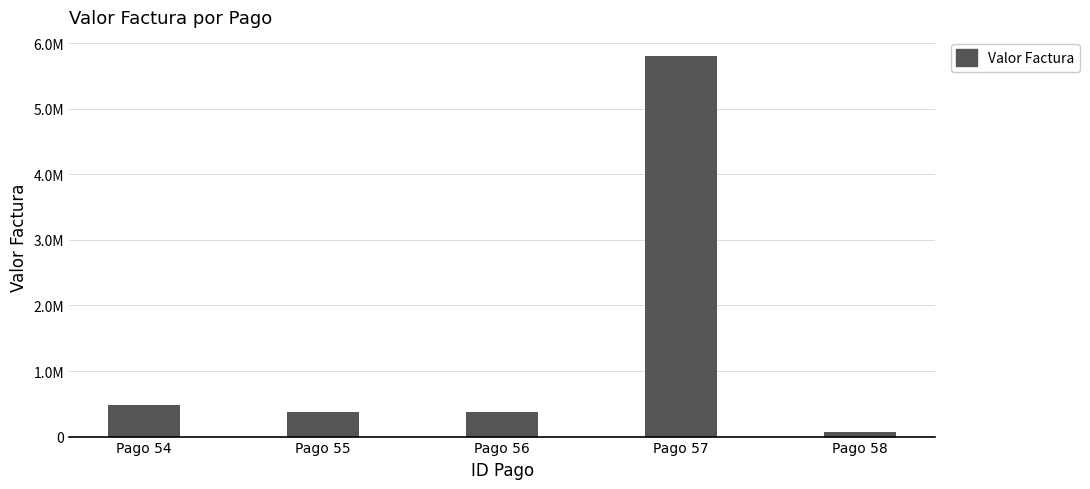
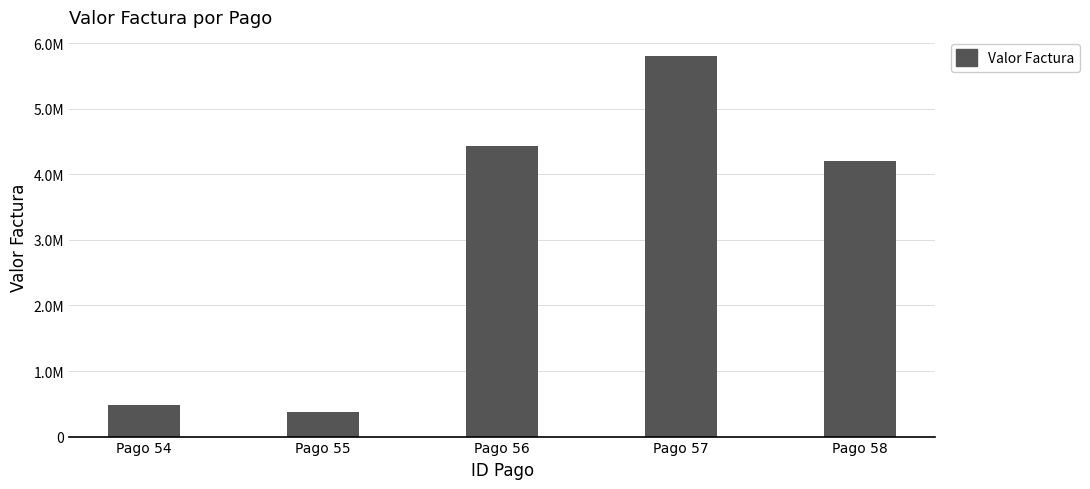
Pago 56: 400000 -> 4400000
Pago 58: 100000 -> 4200000
